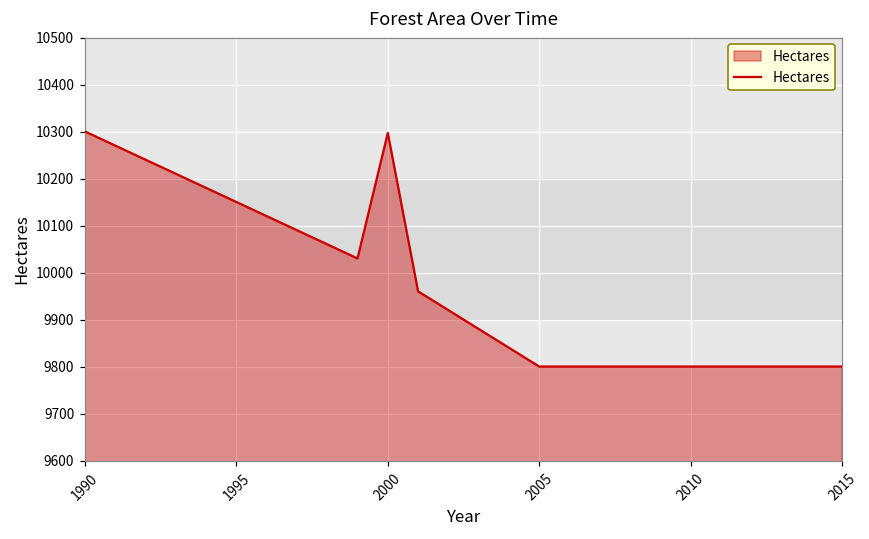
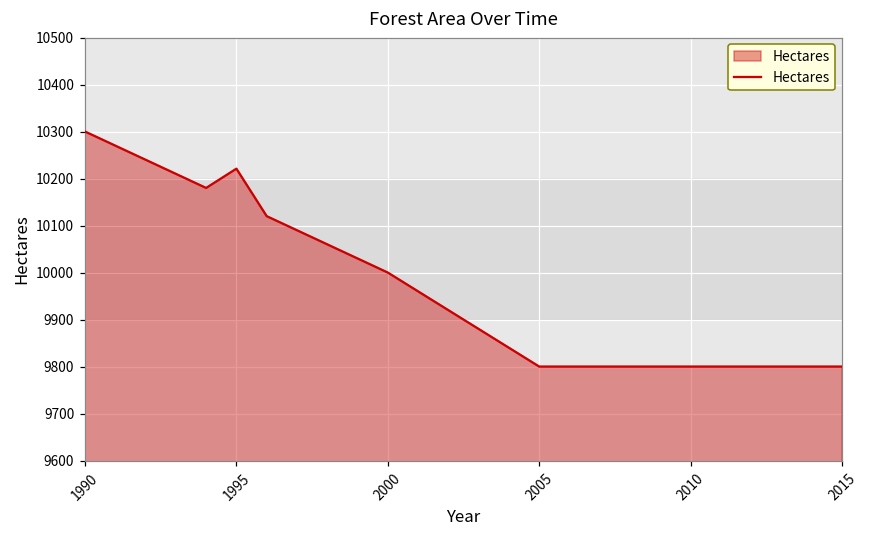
1995: 10150 -> 10220
2000: 10300 -> 10000
